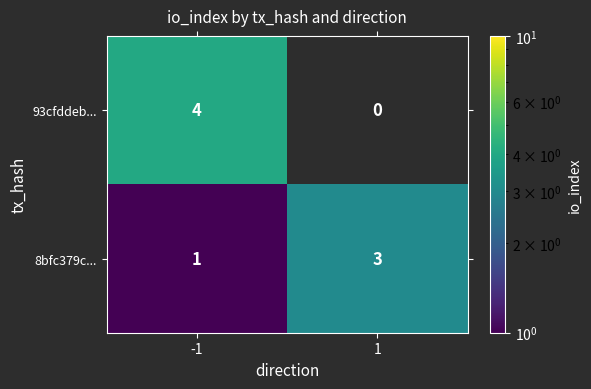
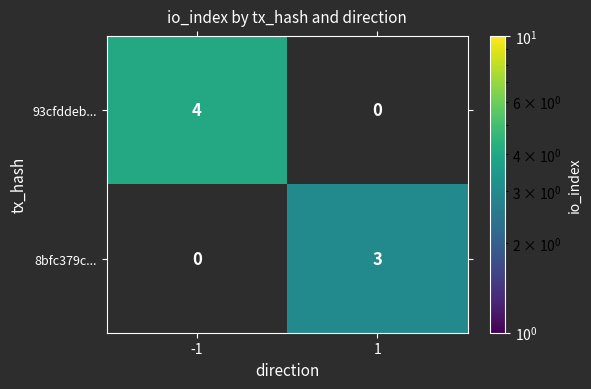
8bfc379c..., -1: 1 -> 0
